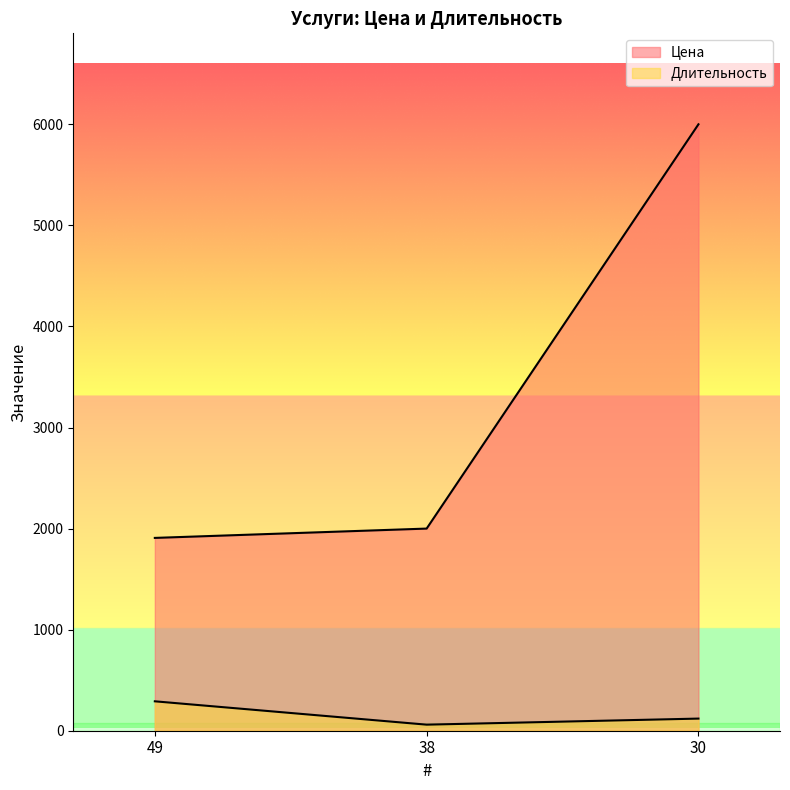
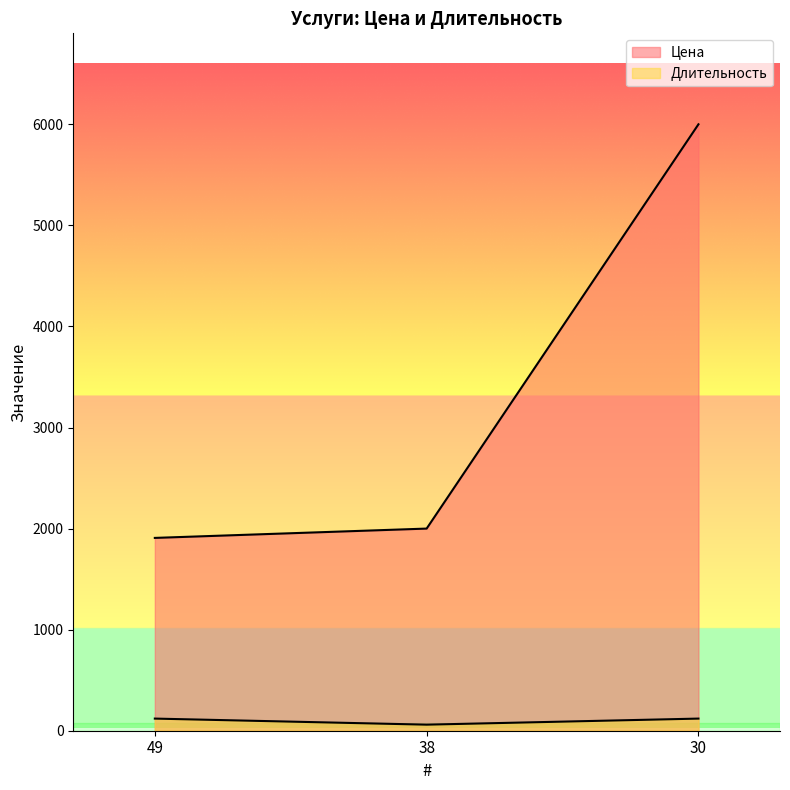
Длительность, 49: 290 -> 120
